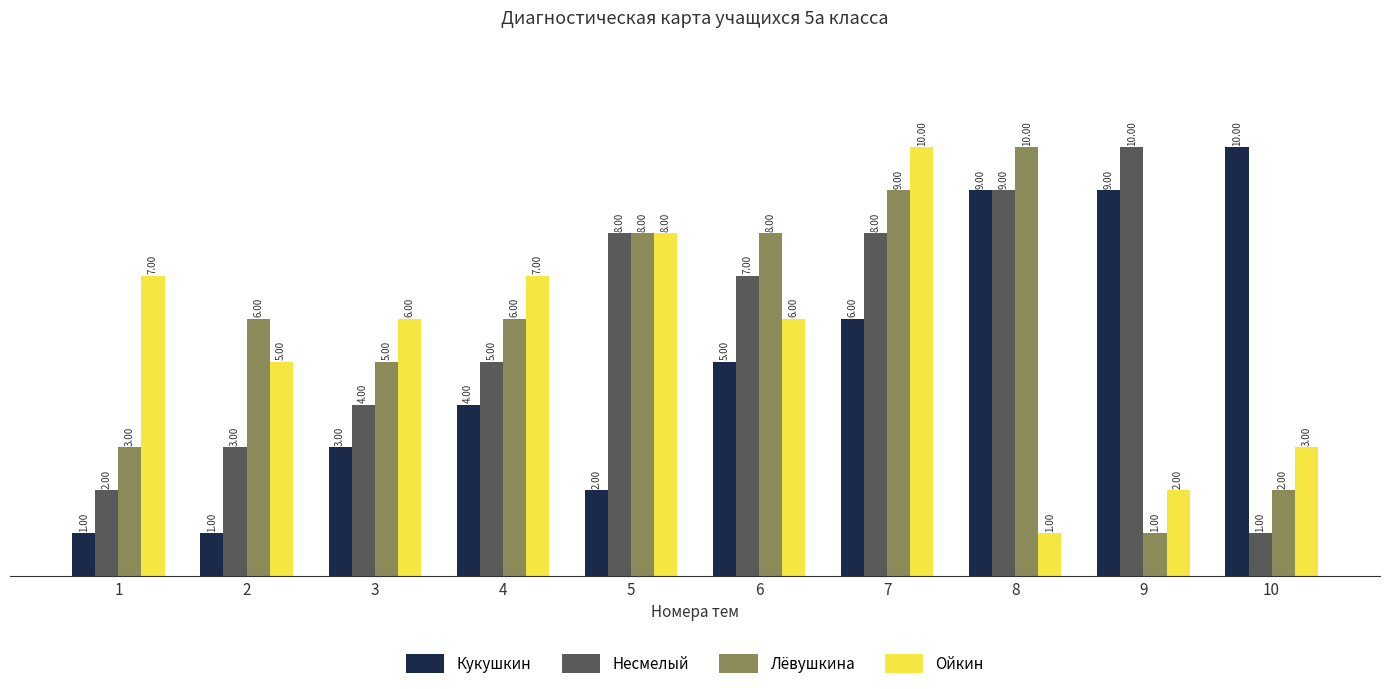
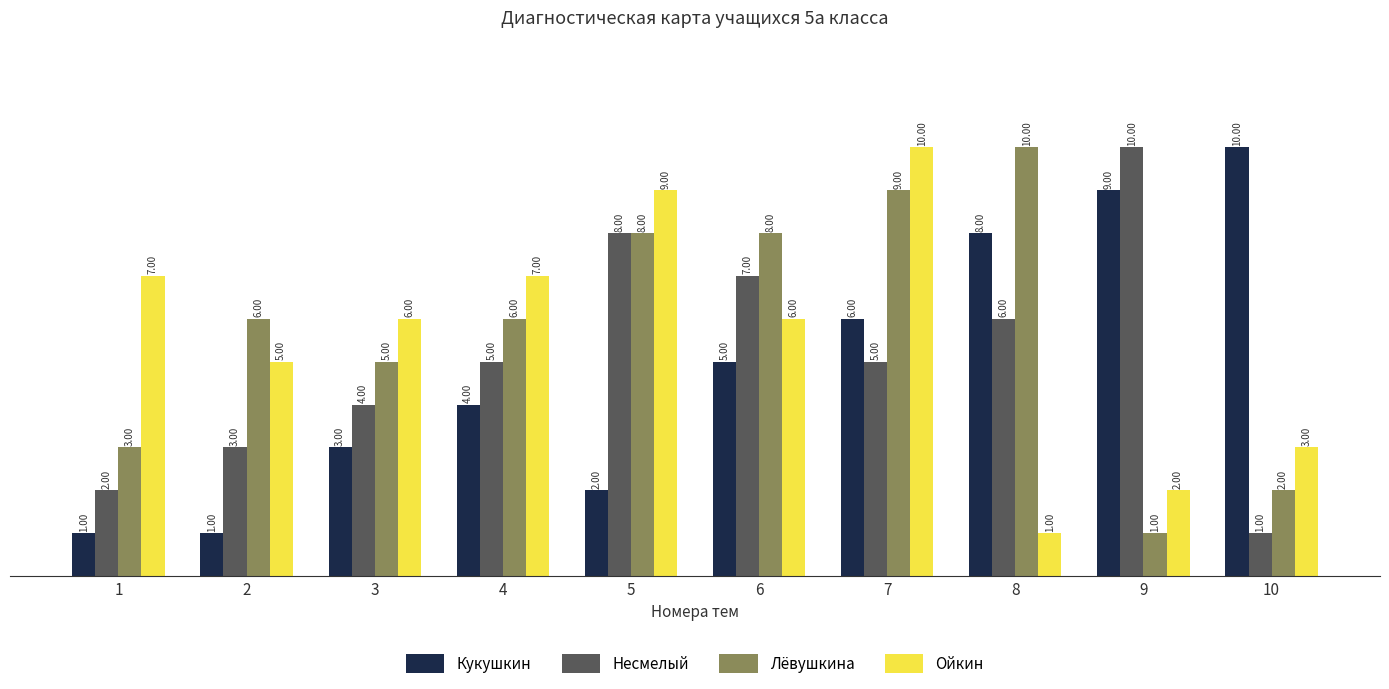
Ойкин, 5: 8.00 -> 9.00
Несмелый, 7: 8.00 -> 5.00
Кукушкин, 8: 9.00 -> 8.00
Несмелый, 8: 9.00 -> 6.00
